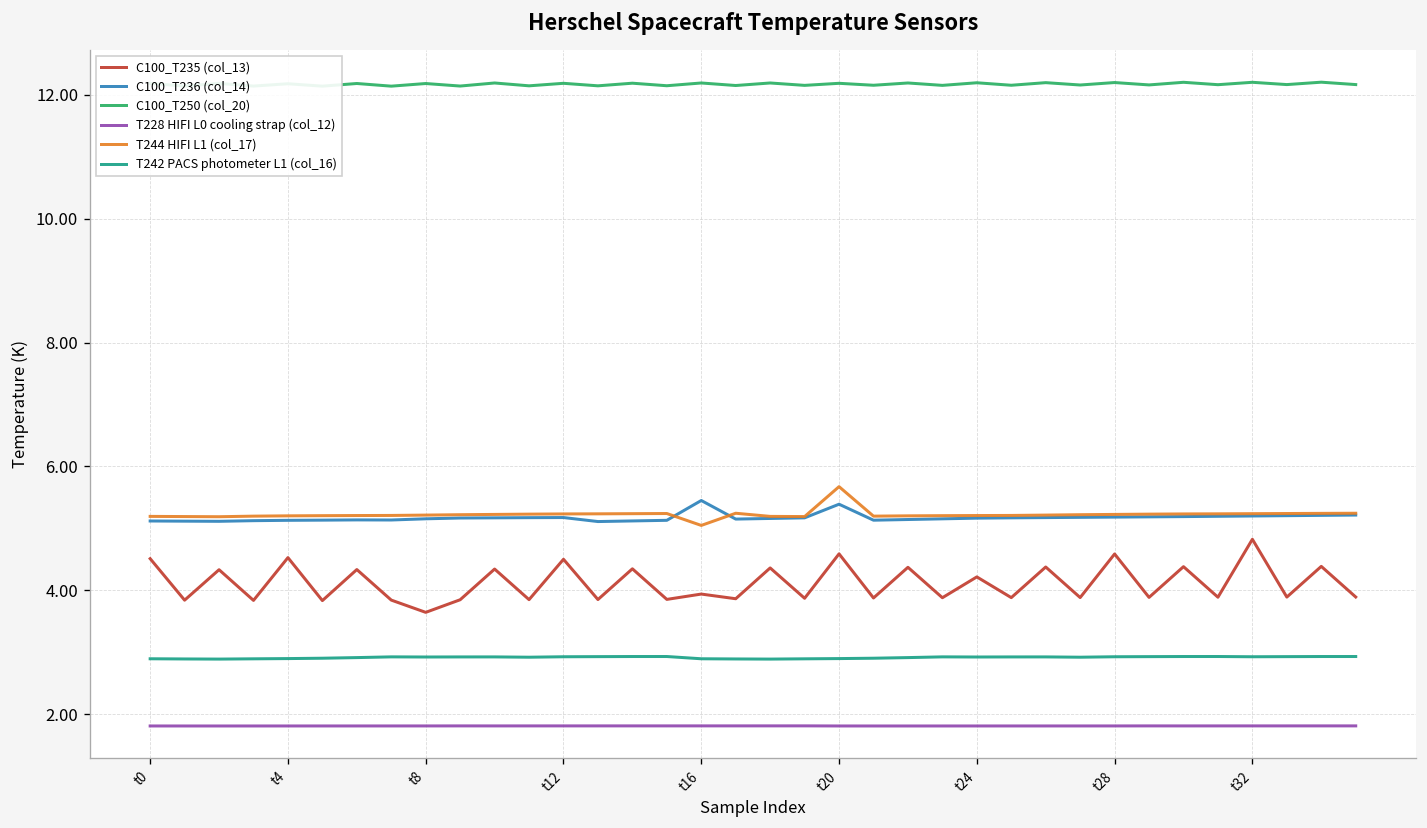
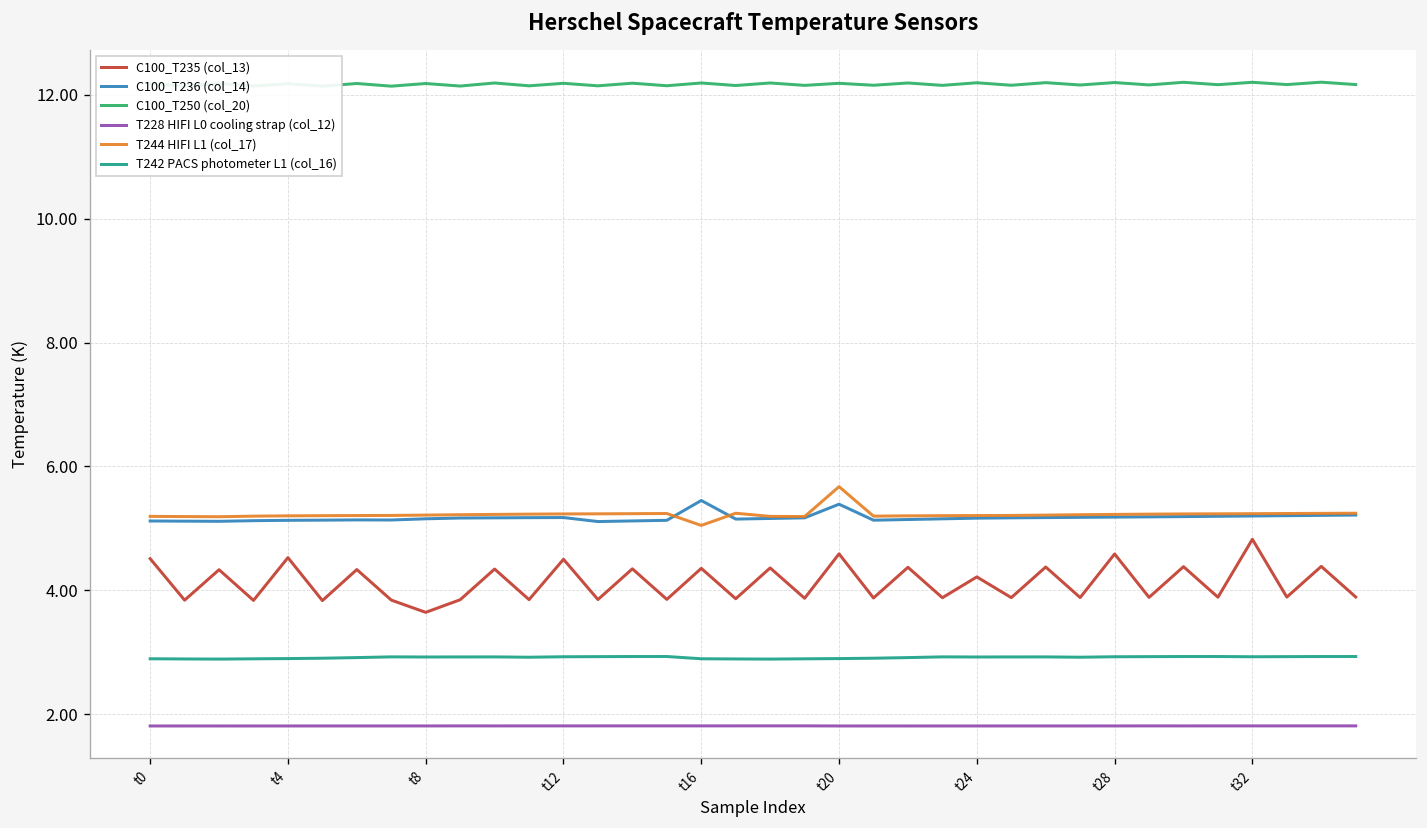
C100_T235 (col_13), t16: 3.9 -> 4.4
